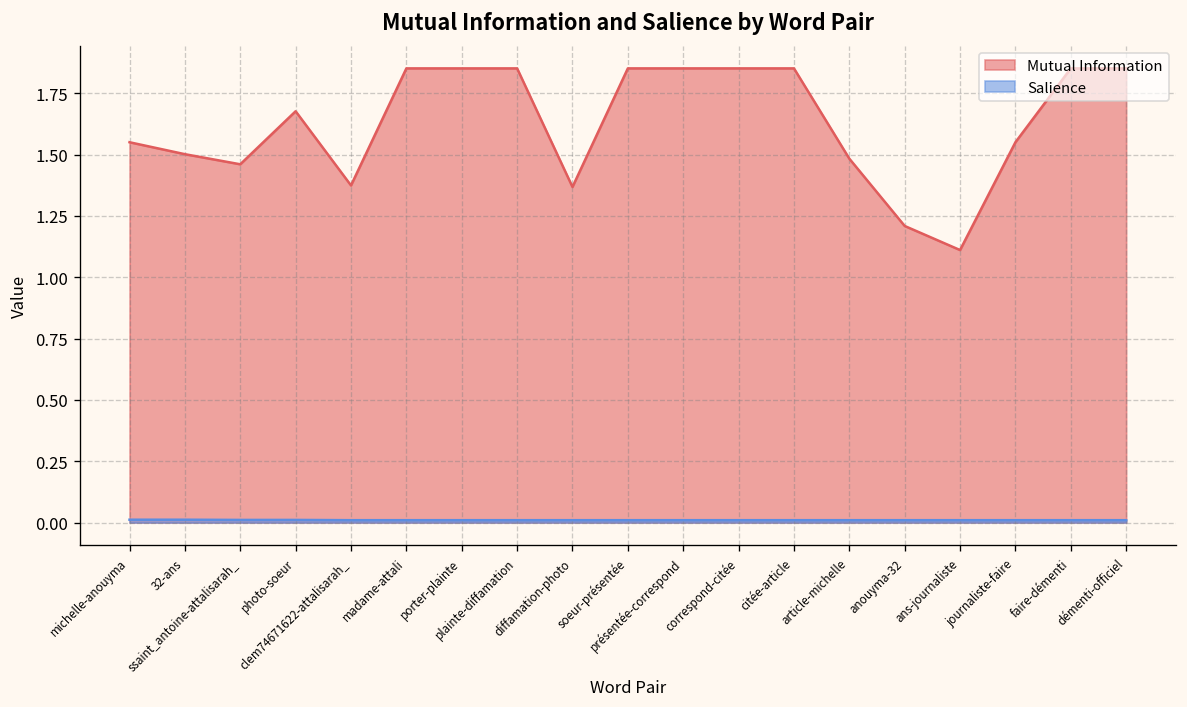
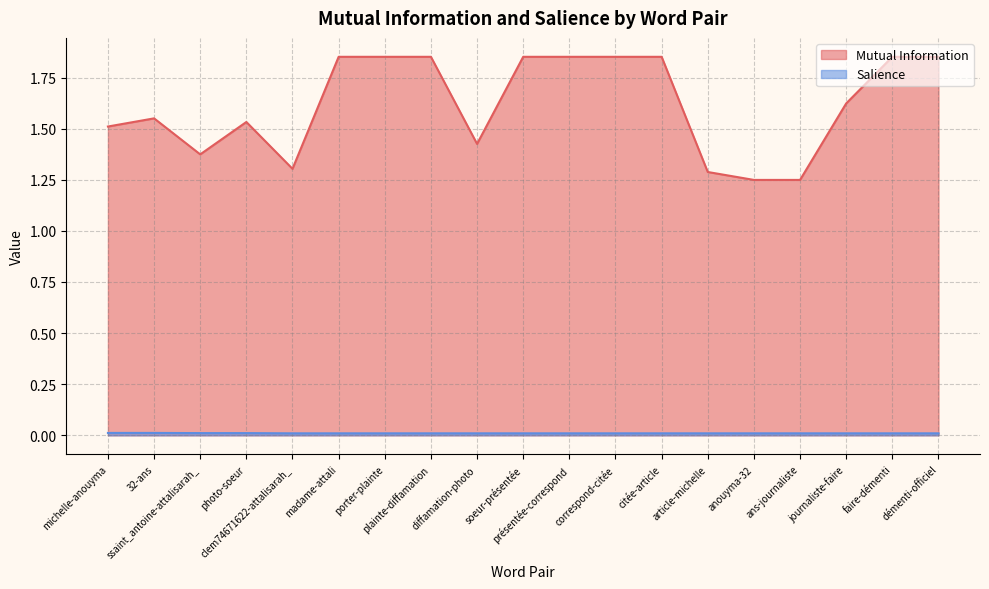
Mutual Information, michelle-anouyma: 1.55 -> 1.51
Mutual Information, 32-ans: 1.50 -> 1.55
Mutual Information, ssaint_antoine-attalisarah_: 1.46 -> 1.37
Mutual Information, photo-soeur: 1.68 -> 1.53
Mutual Information, clem74671622-attalisarah_: 1.37 -> 1.30
Mutual Information, diffamation-photo: 1.37 -> 1.43
Mutual Information, article-michelle: 1.48 -> 1.29
Mutual Information, anouyma-32: 1.21 -> 1.25
Mutual Information, ans-journaliste: 1.11 -> 1.25
Mutual Information, journaliste-faire: 1.55 -> 1.62
